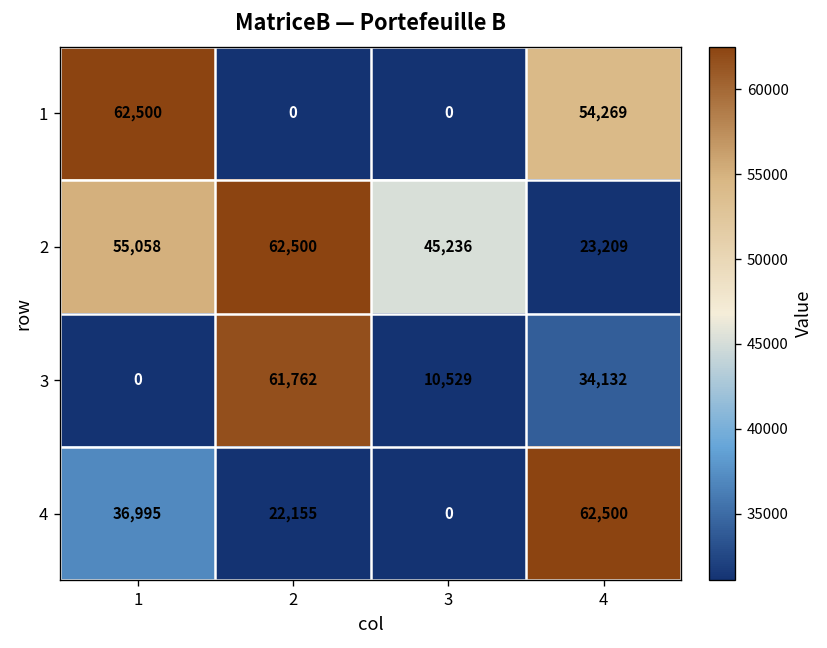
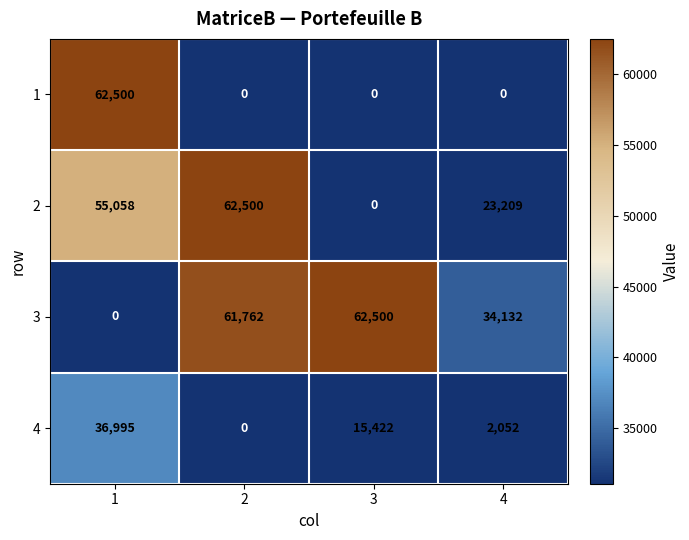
1, 4: 54,269 -> 0
2, 3: 45,236 -> 0
3, 3: 10,529 -> 62,500
4, 2: 22,155 -> 0
4, 3: 0 -> 15,422
4, 4: 62,500 -> 2,052
